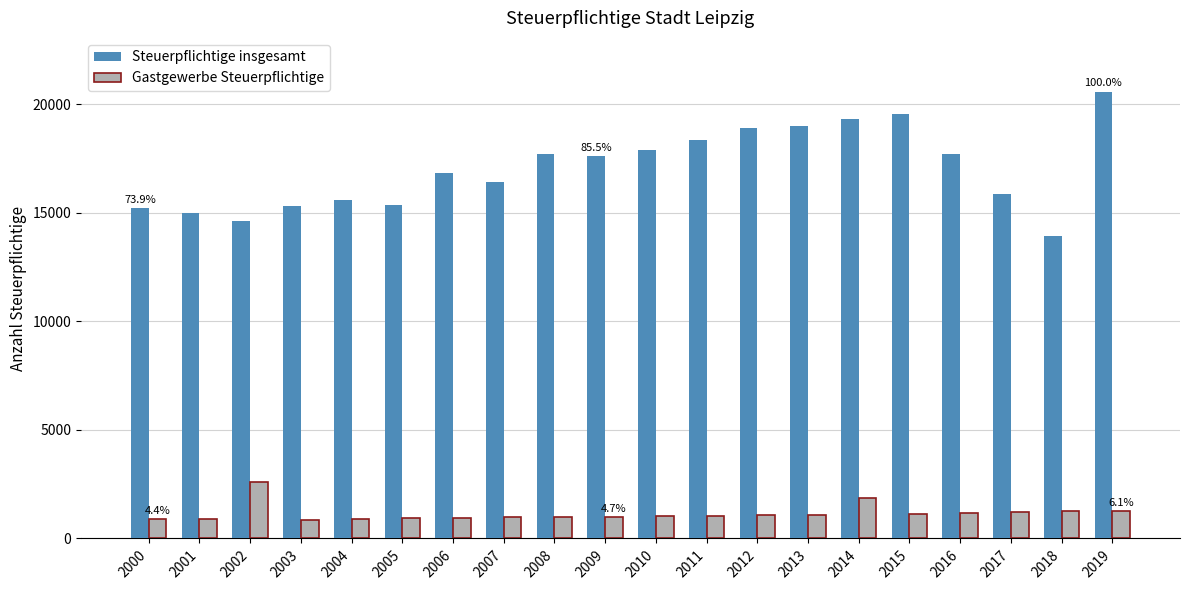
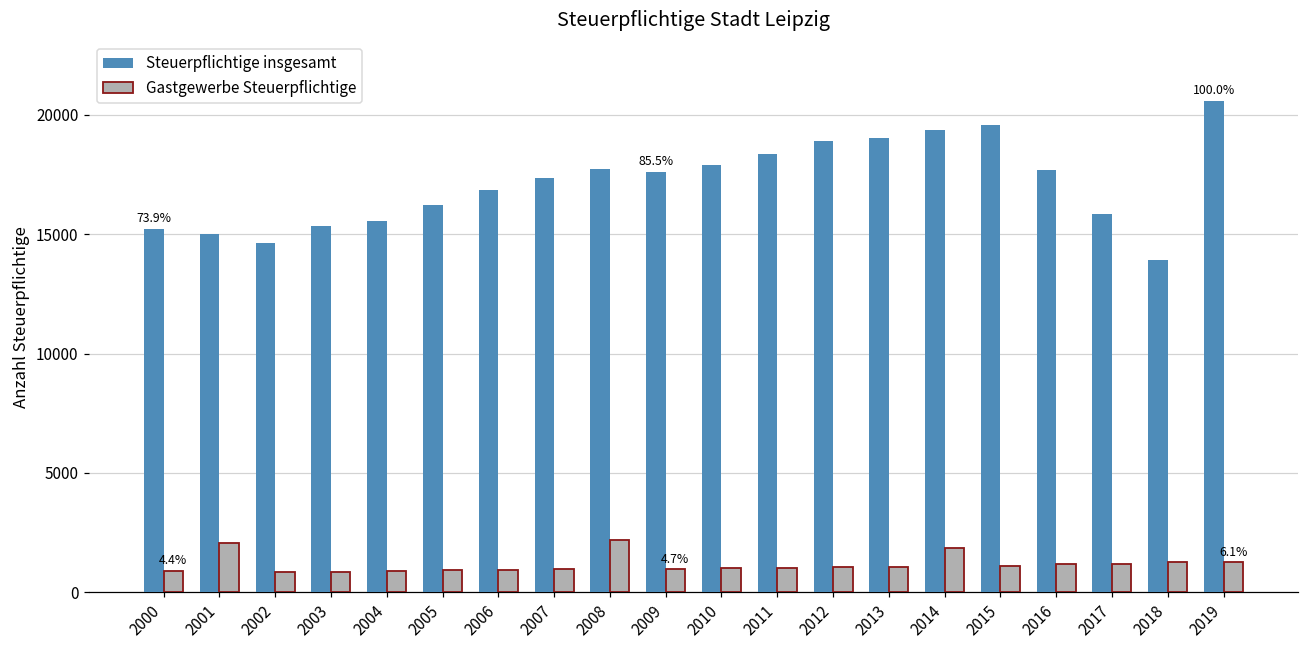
Gastgewerbe Steuerpflichtige, 2001: 900 -> 2100
Gastgewerbe Steuerpflichtige, 2002: 2600 -> 900
Steuerpflichtige insgesamt, 2005: 15400 -> 16200
Steuerpflichtige insgesamt, 2007: 16400 -> 17400
Gastgewerbe Steuerpflichtige, 2008: 1000 -> 2200
